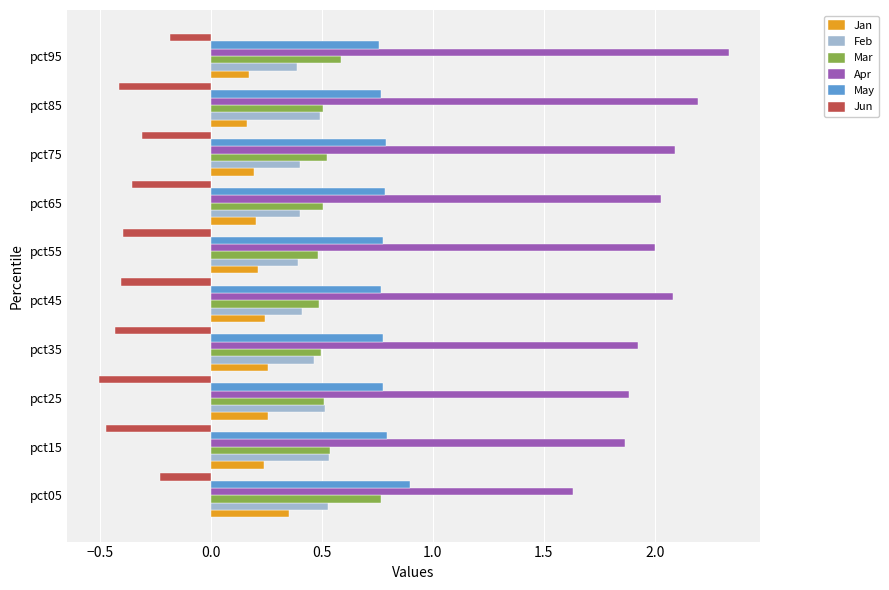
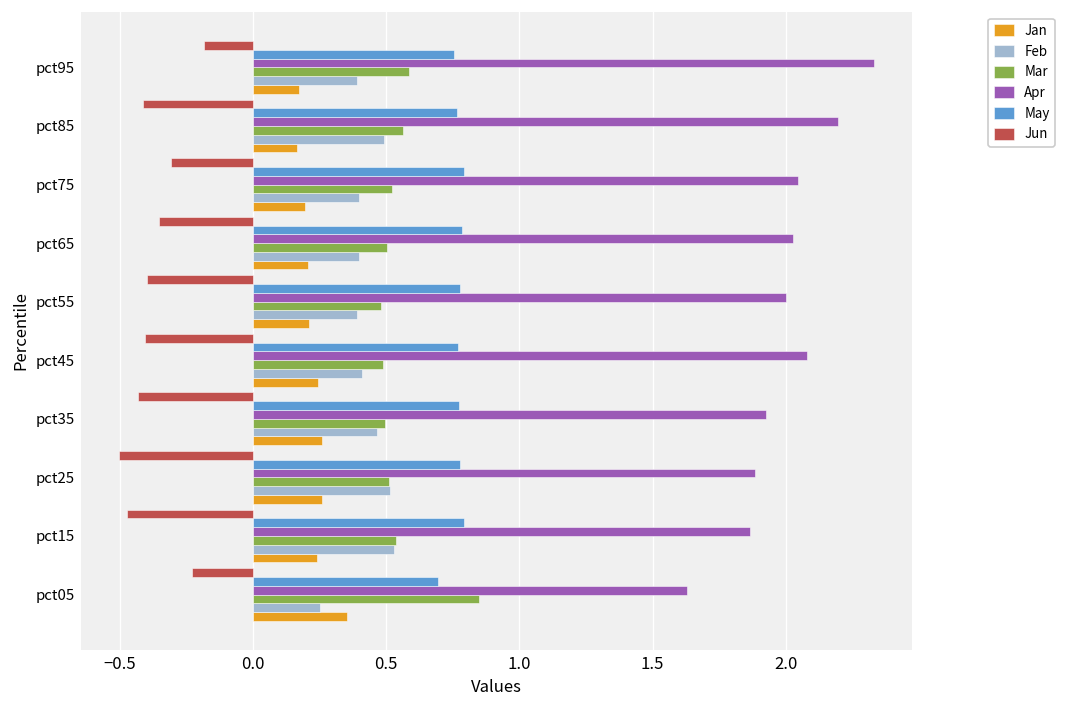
Mar, pct85: 0.51 -> 0.56
Apr, pct75: 2.09 -> 2.05
May, pct05: 0.90 -> 0.70
Mar, pct05: 0.77 -> 0.85
Feb, pct05: 0.53 -> 0.25
